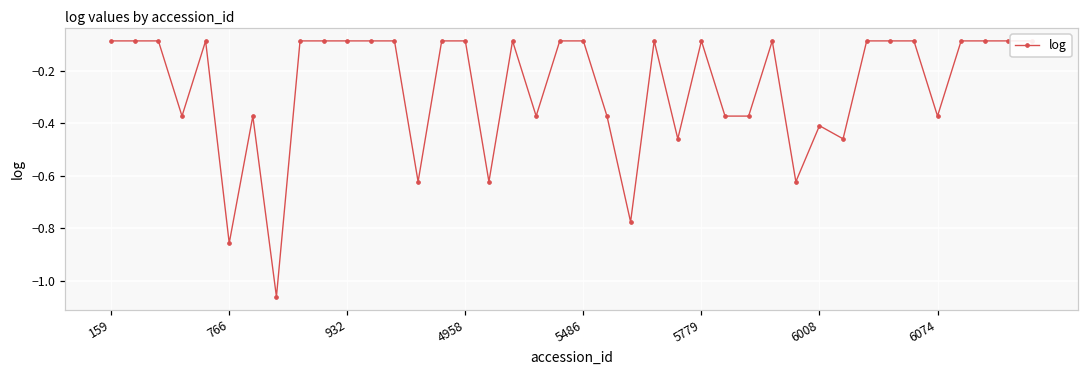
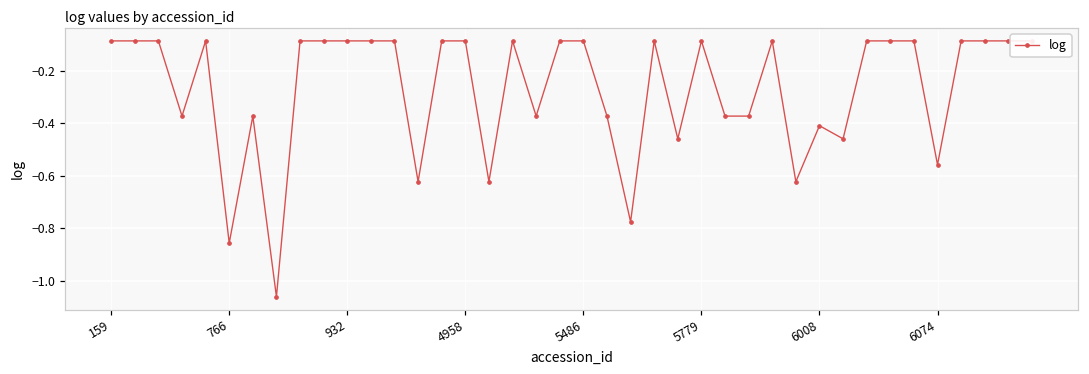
6074: -0.37 -> -0.56
